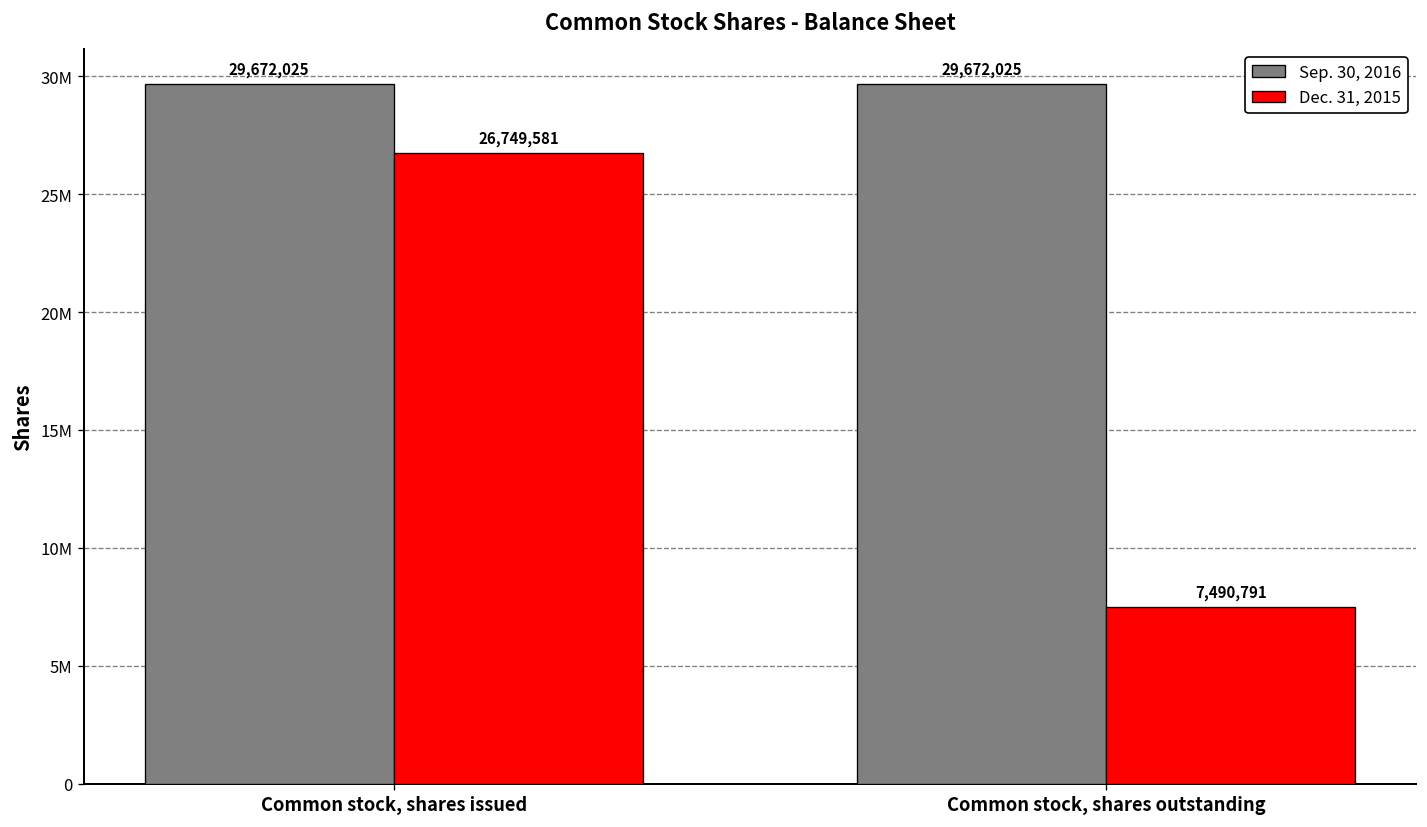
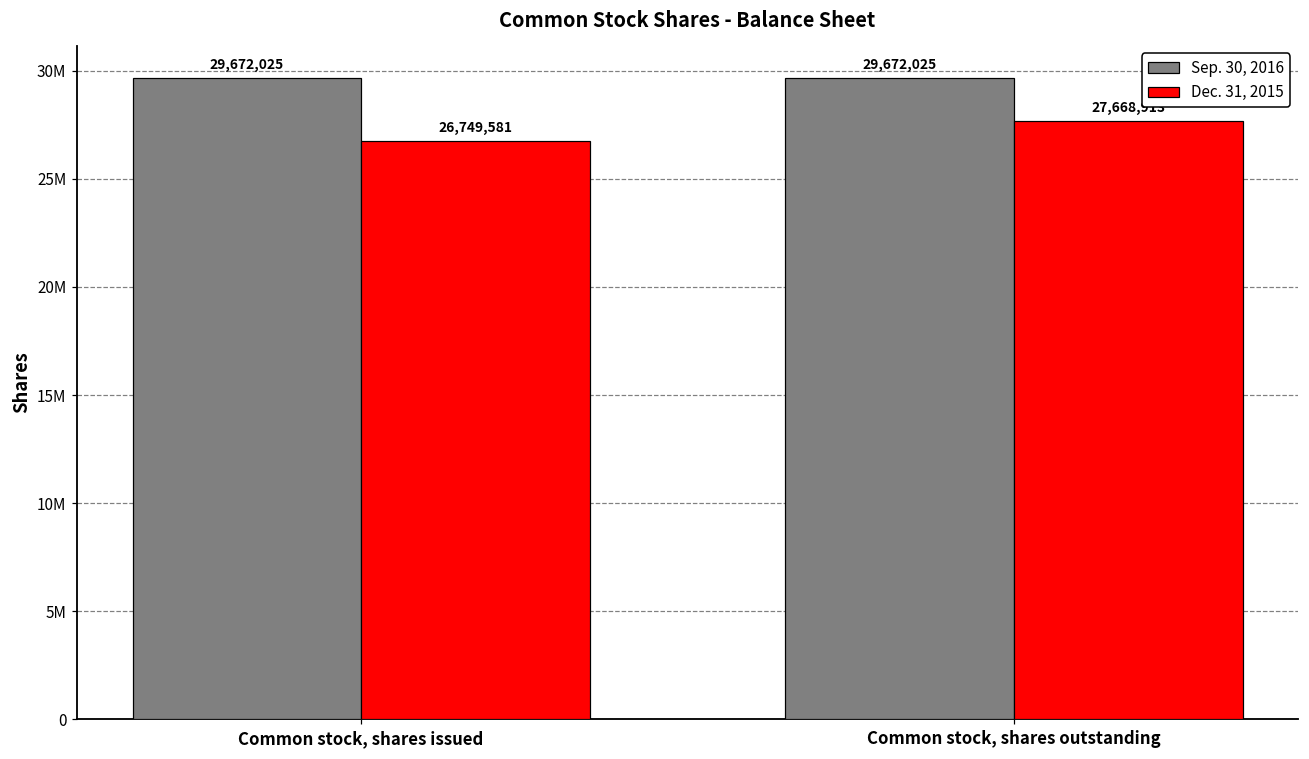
Dec. 31, 2015, Common stock, shares outstanding: 7,490,791 -> 27,668,913
